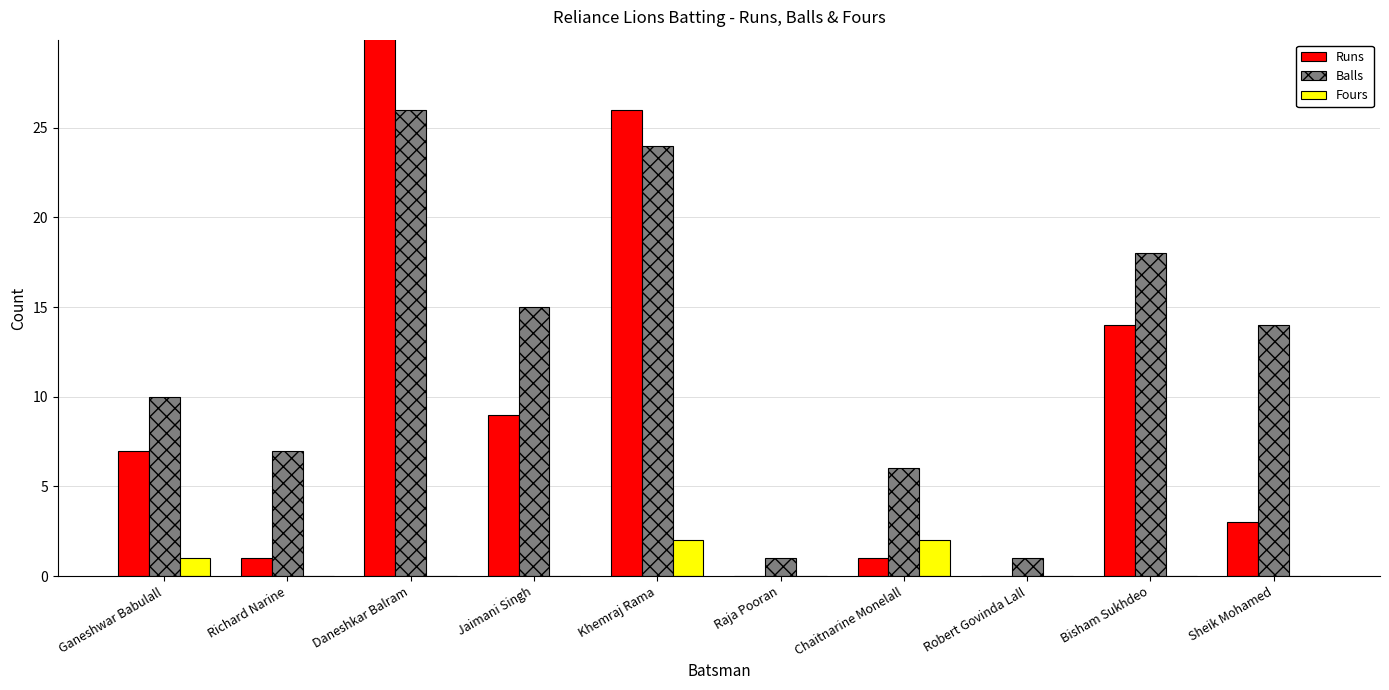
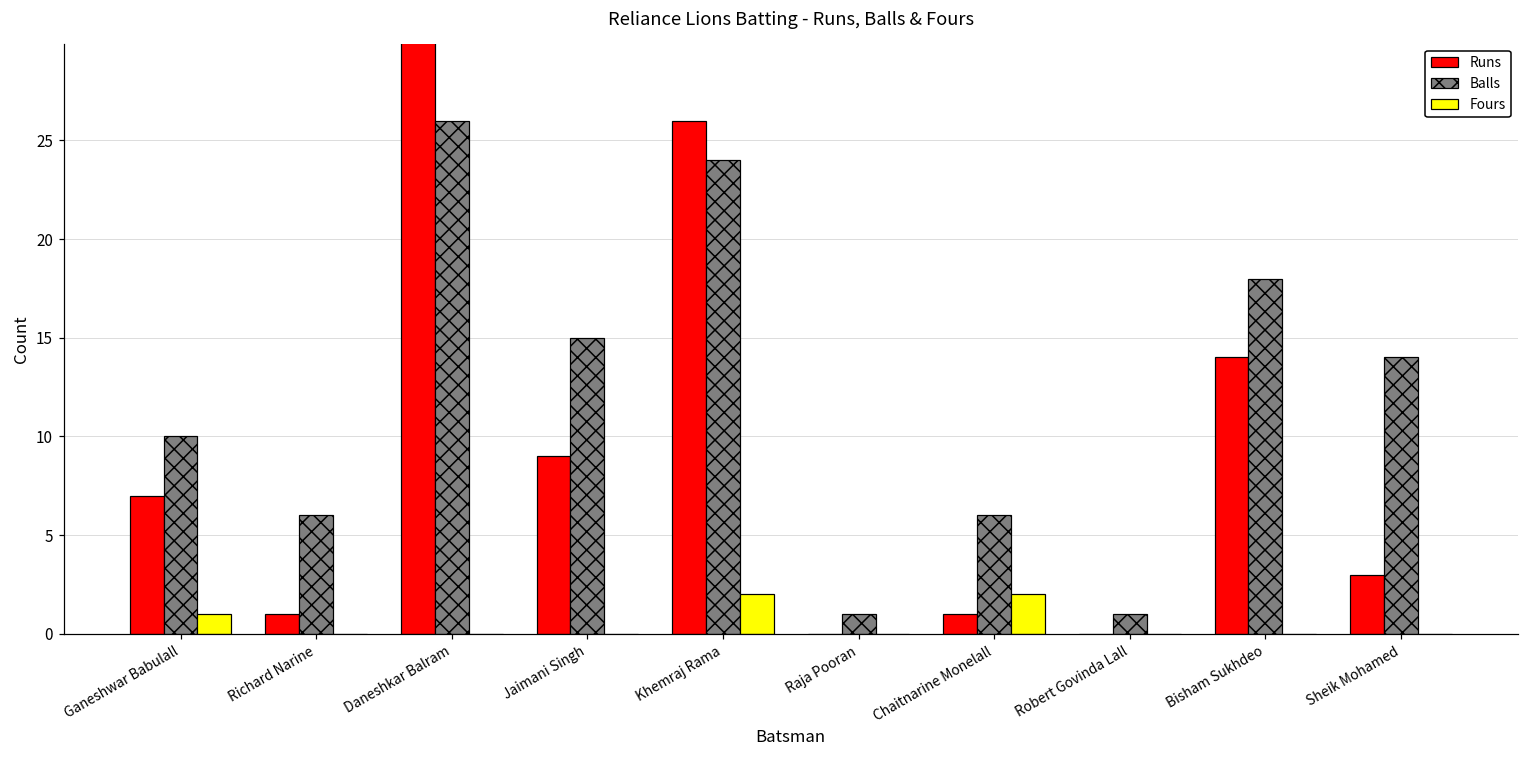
Balls, Richard Narine: 7 -> 6
